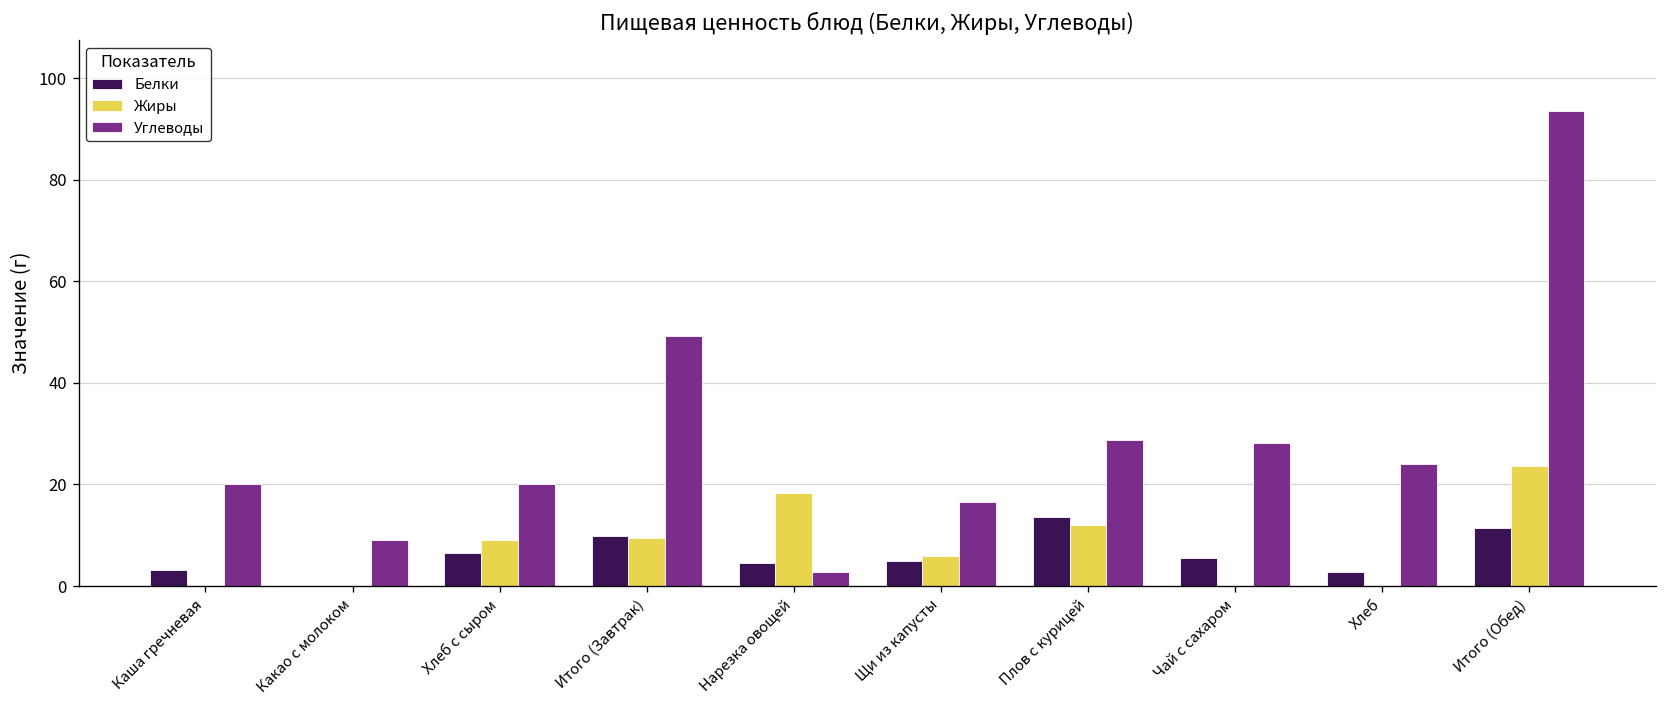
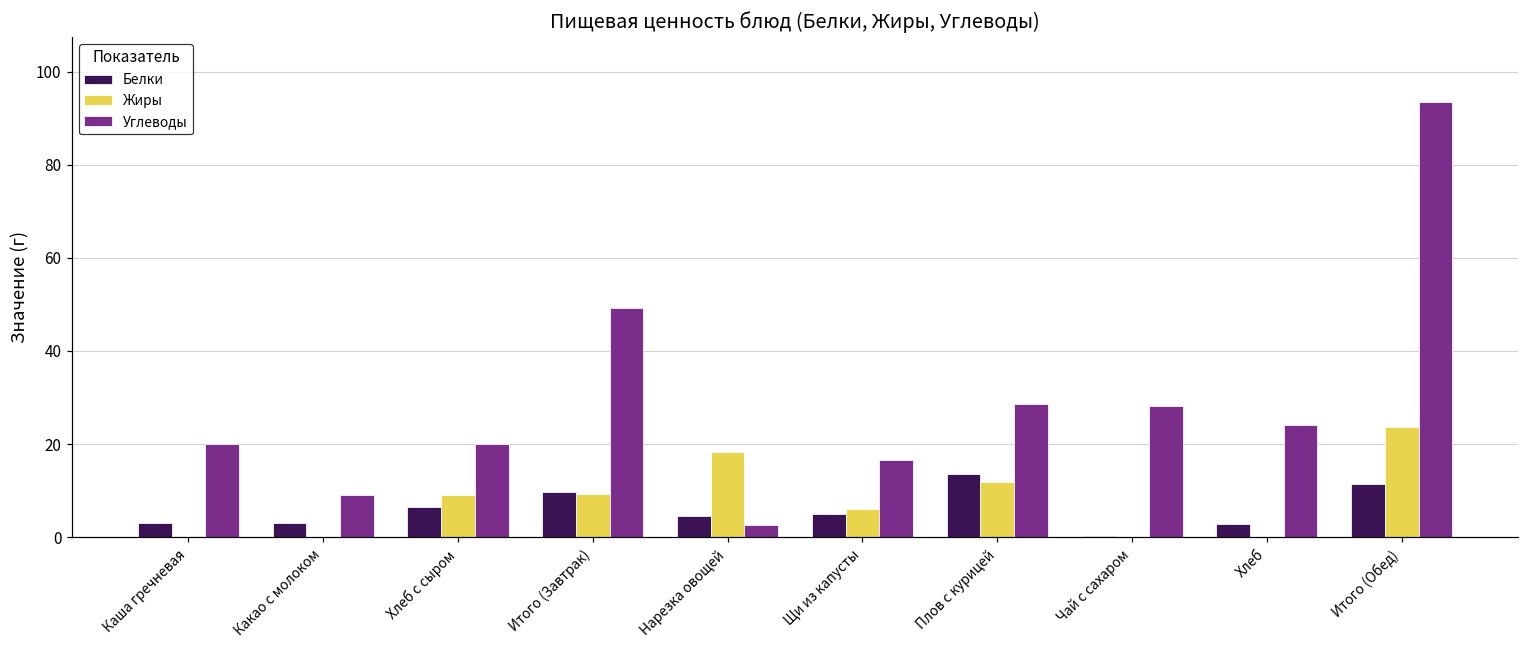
Белки, Какао с молоком: 0 -> 3
Белки, Чай с сахаром: 6 -> 0
